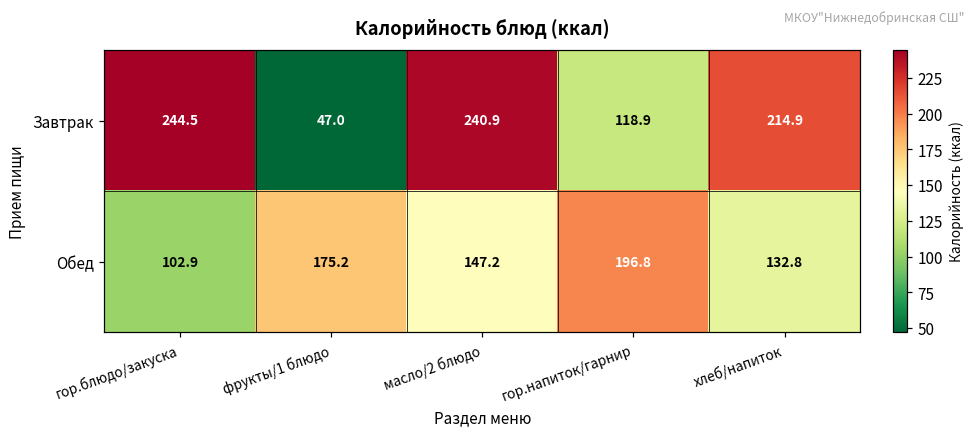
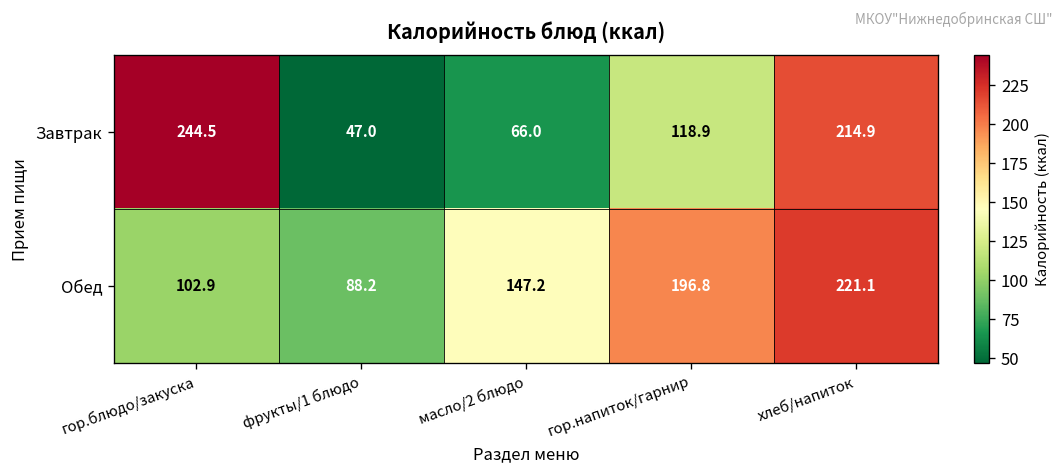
Завтрак, масло/2 блюдо: 240.9 -> 66.0
Обед, фрукты/1 блюдо: 175.2 -> 88.2
Обед, хлеб/напиток: 132.8 -> 221.1
